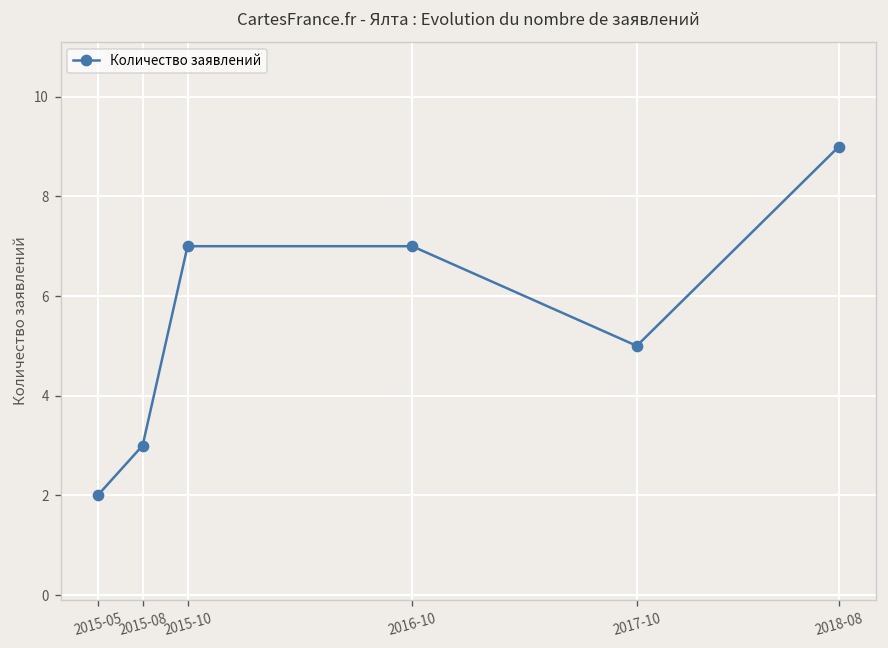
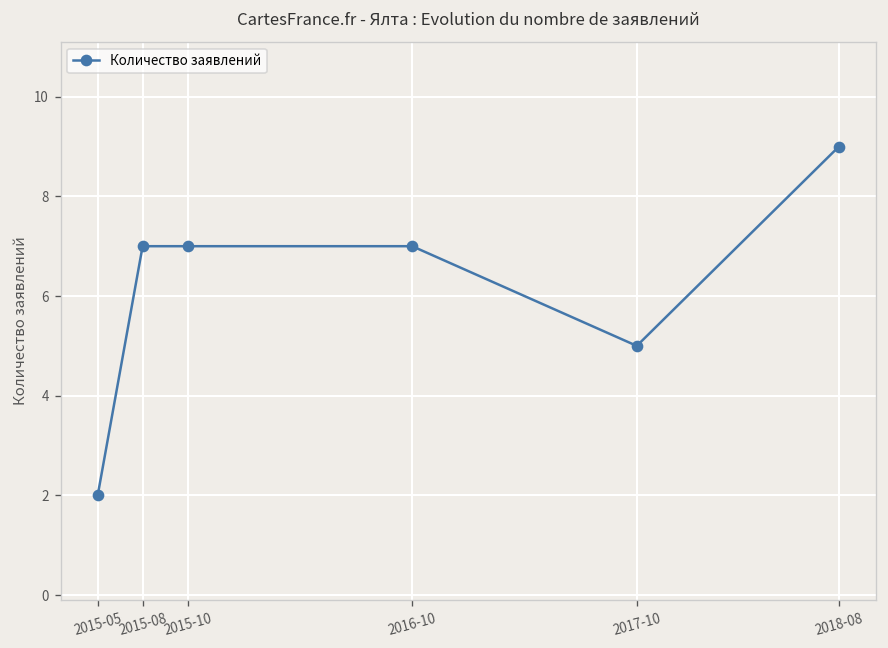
2015-08: 3 -> 7
